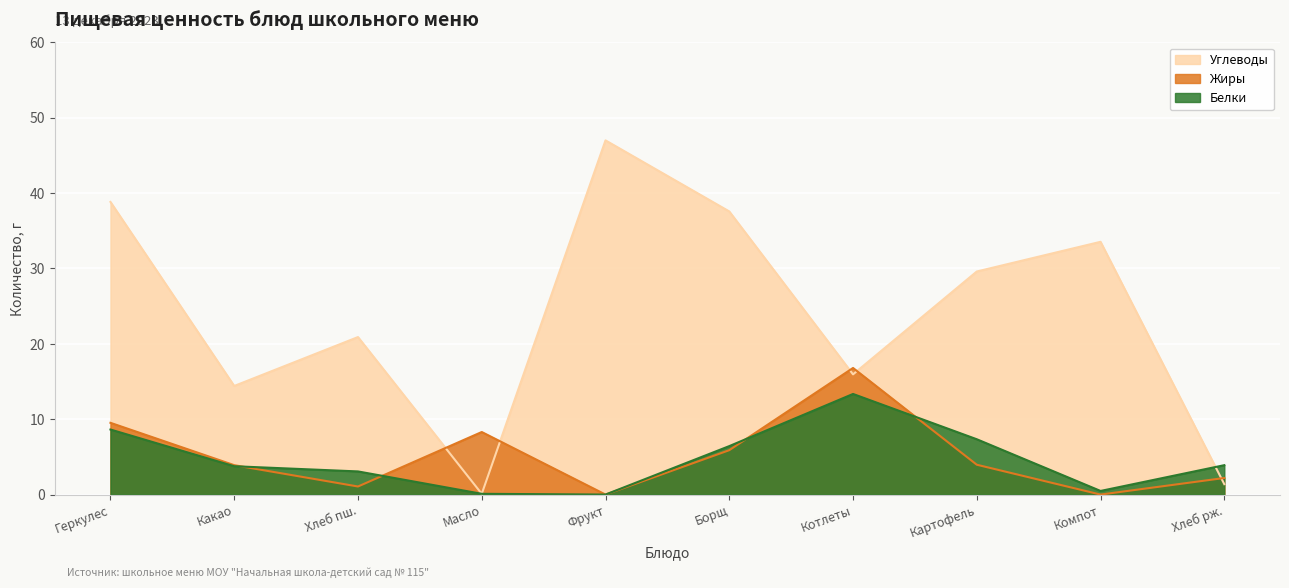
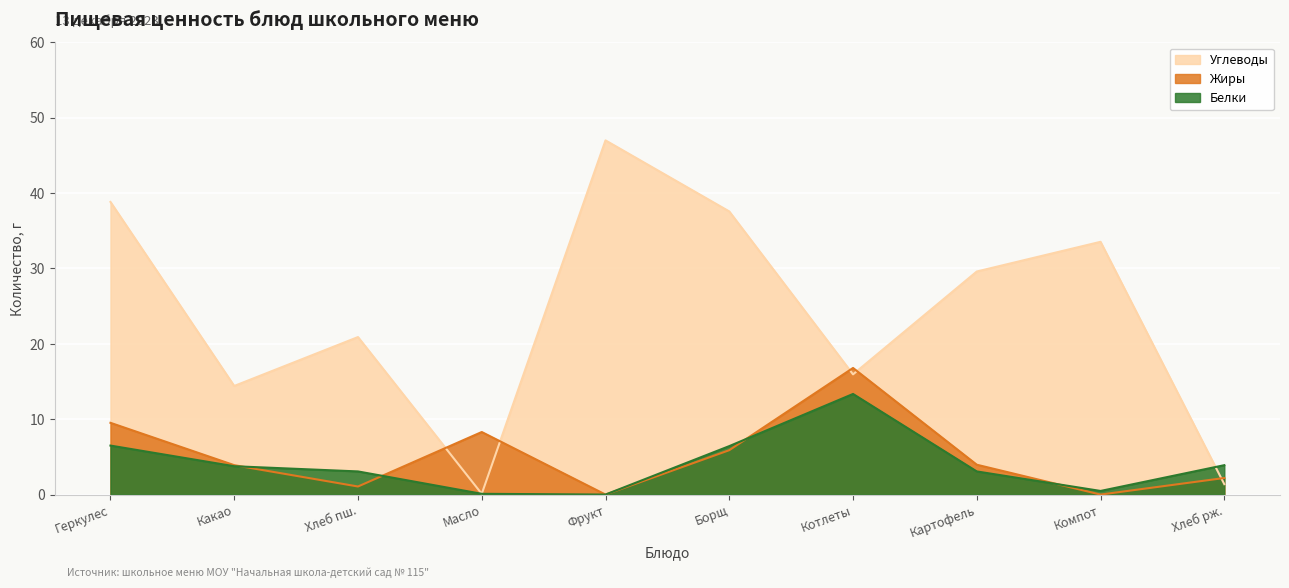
Белки, Геркулес: 9 -> 7
Белки, Картофель: 7 -> 3
